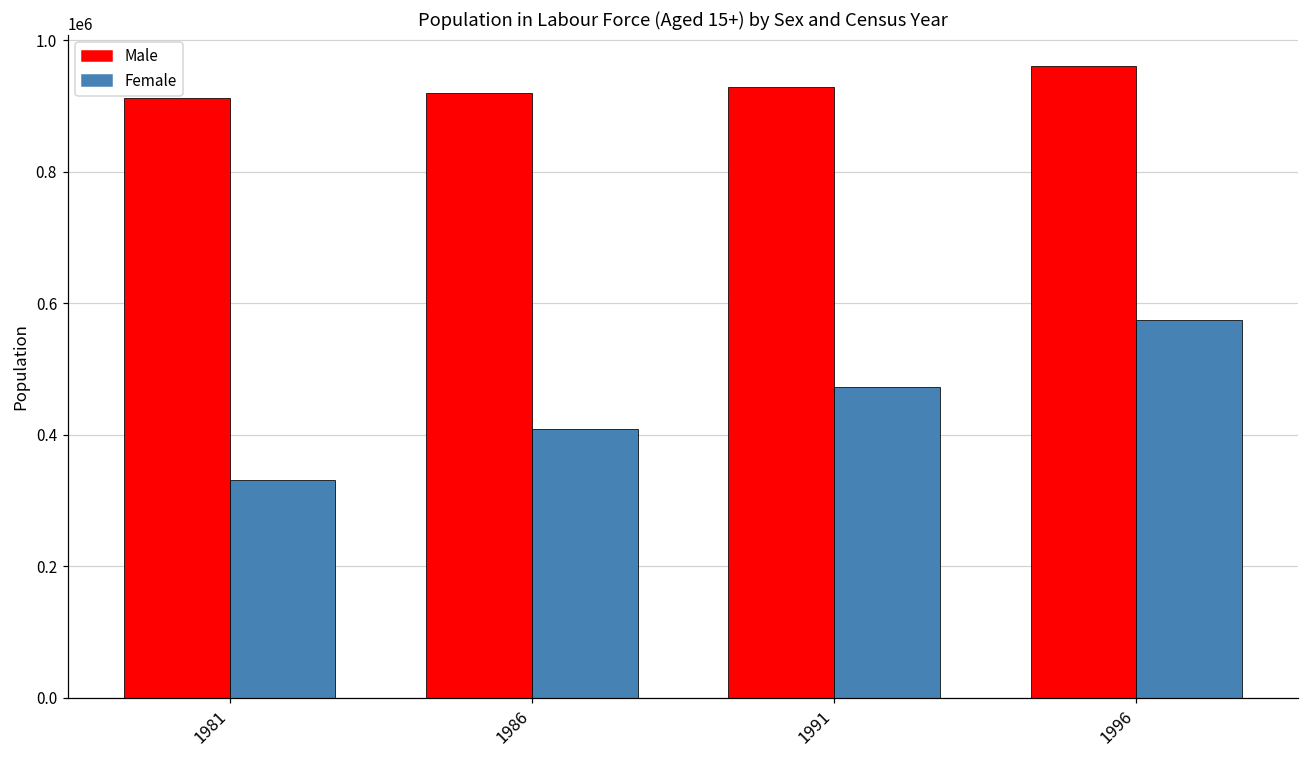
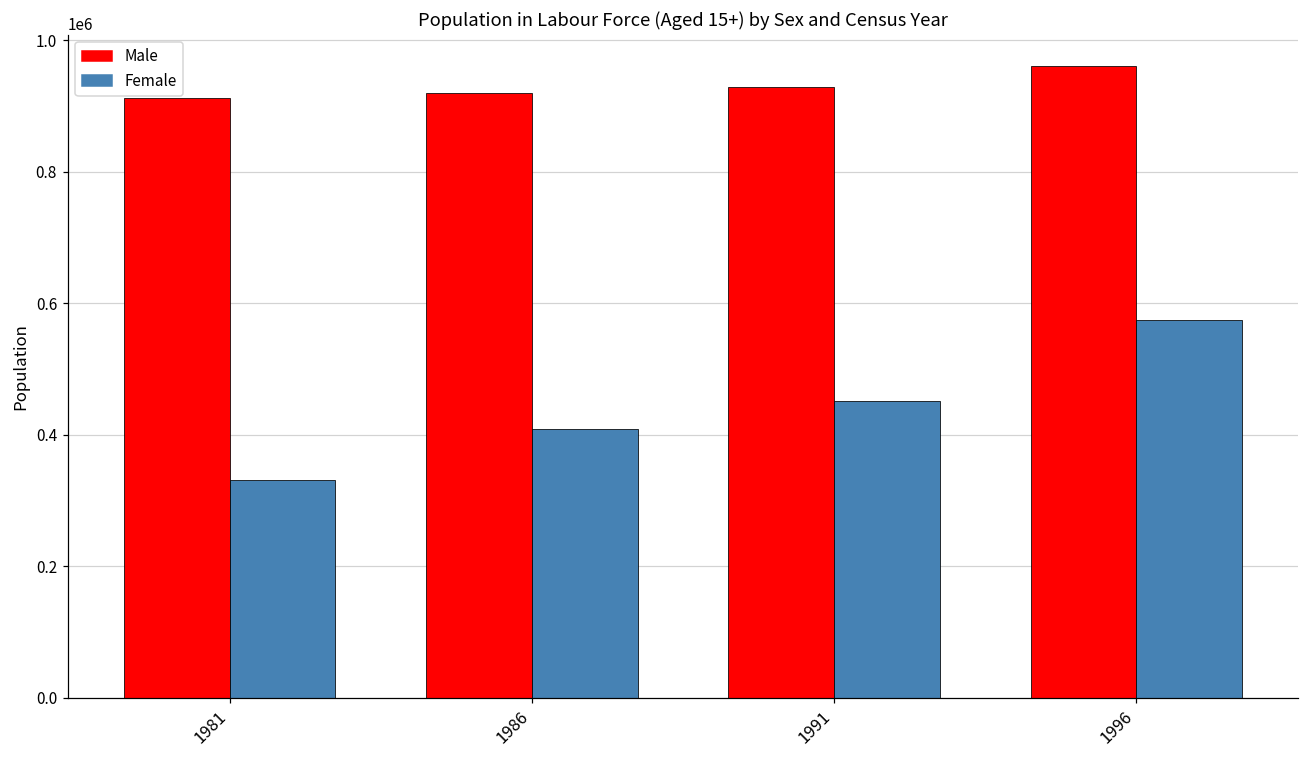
Female, 1991: 470000 -> 450000
